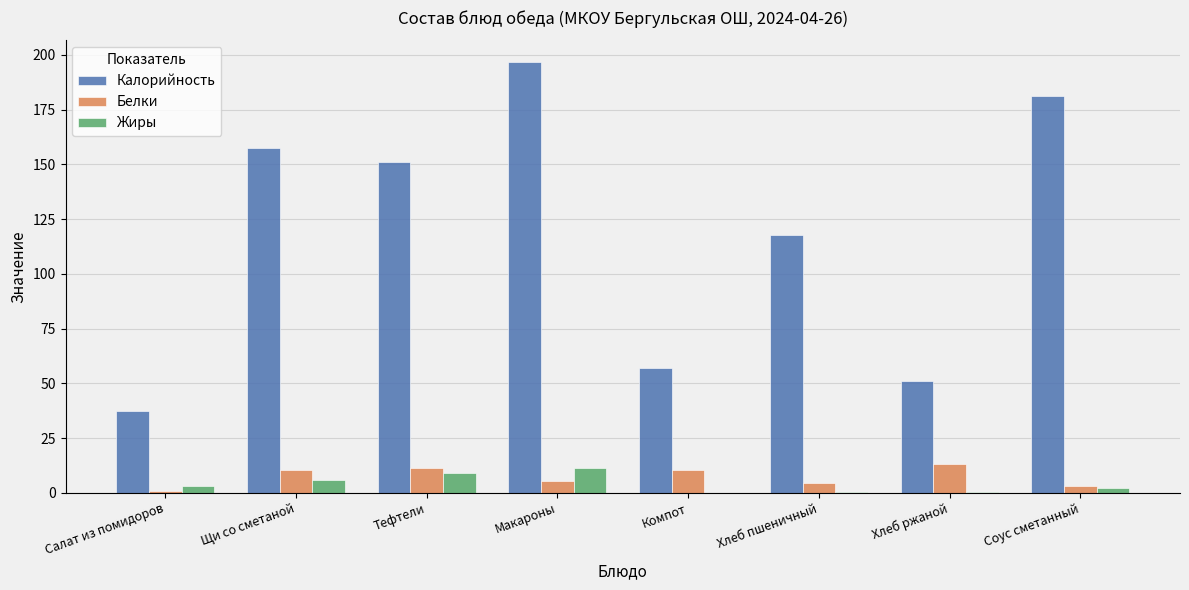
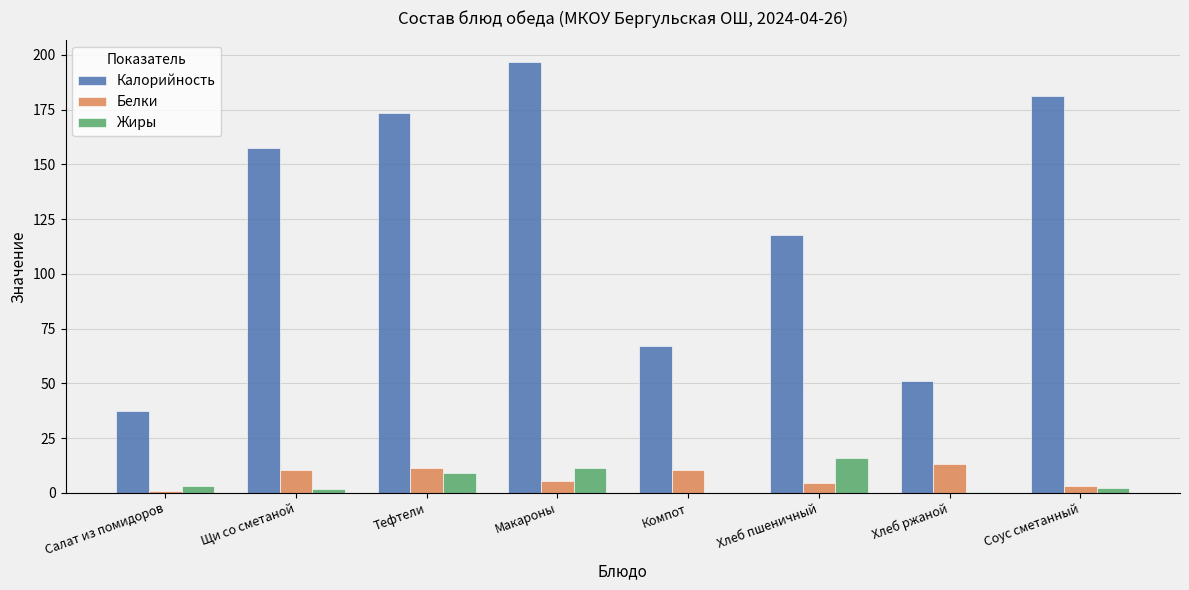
Жиры, Щи со сметаной: 6 -> 2
Калорийность, Тефтели: 151 -> 173
Калорийность, Компот: 57 -> 67
Жиры, Хлеб пшеничный: 1 -> 16
